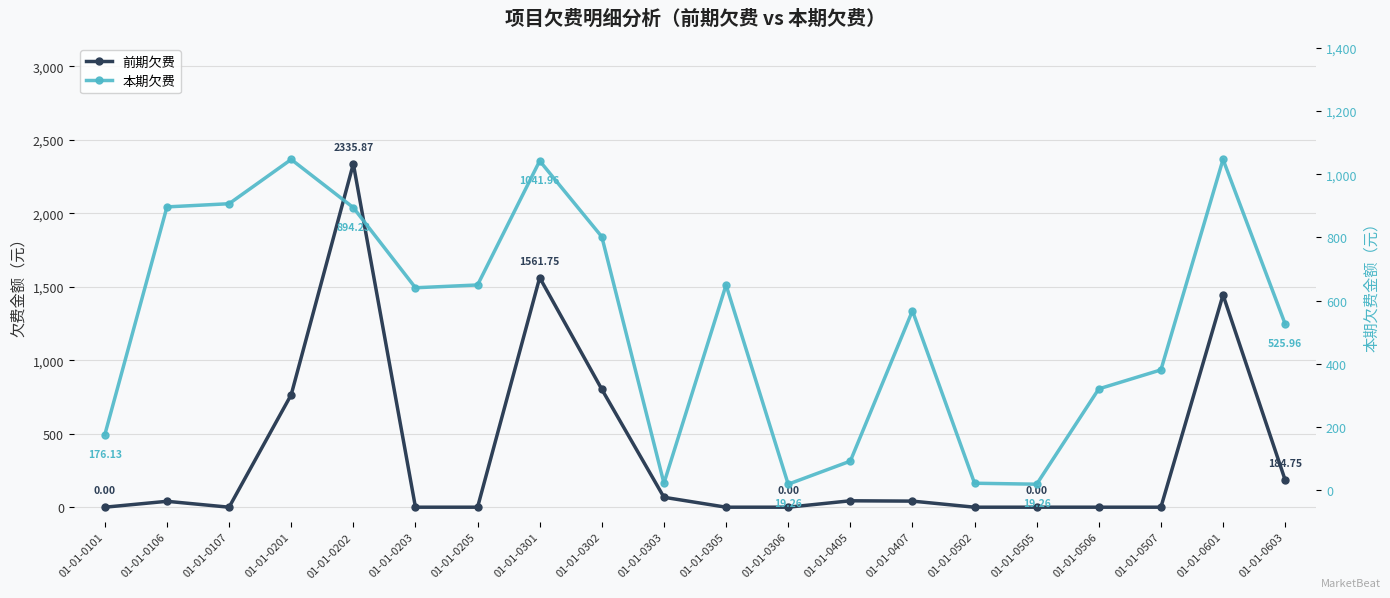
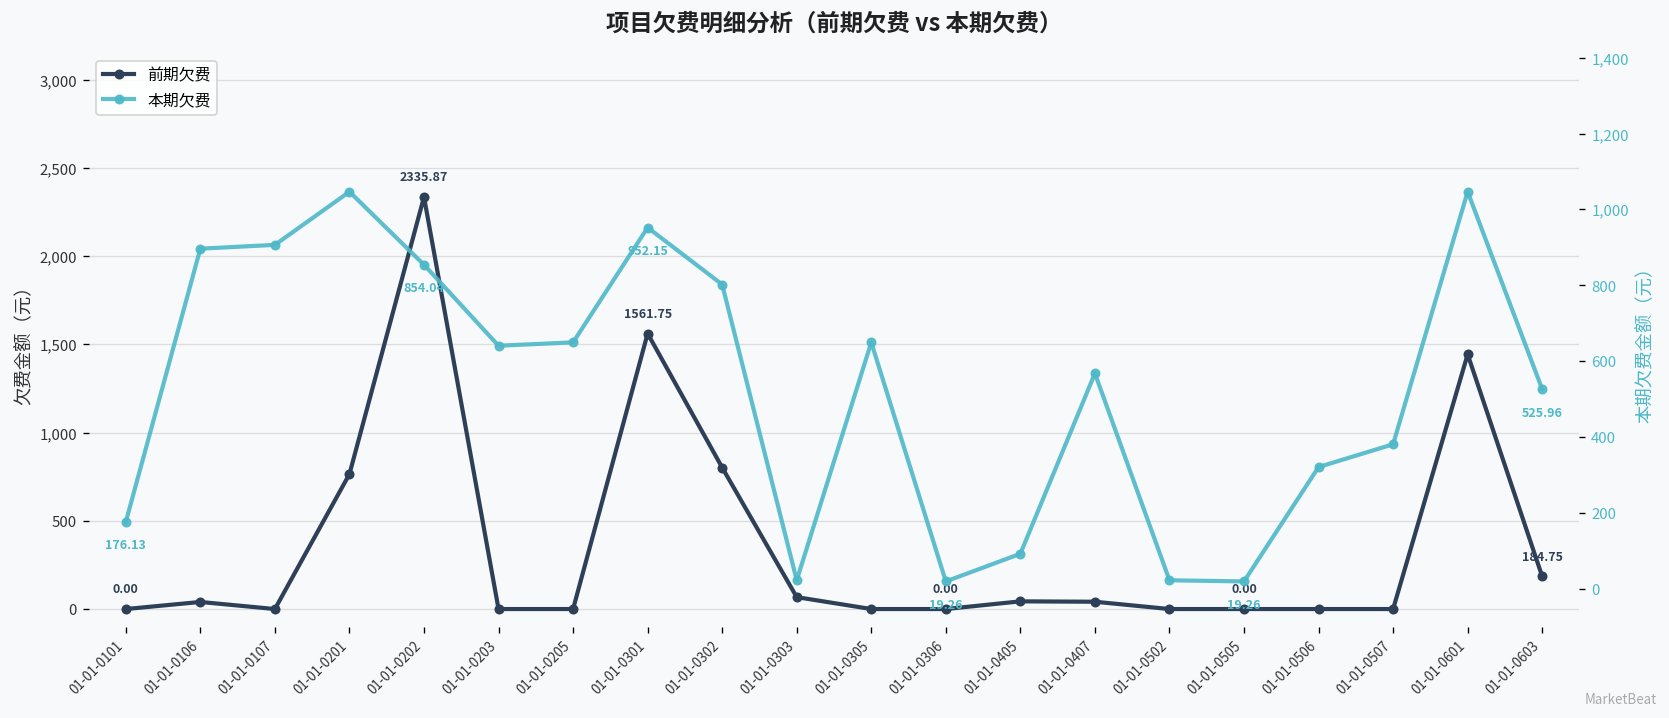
本期欠费, 01-01-0202: 894.23 -> 854.04
本期欠费, 01-01-0301: 1041.96 -> 952.15
